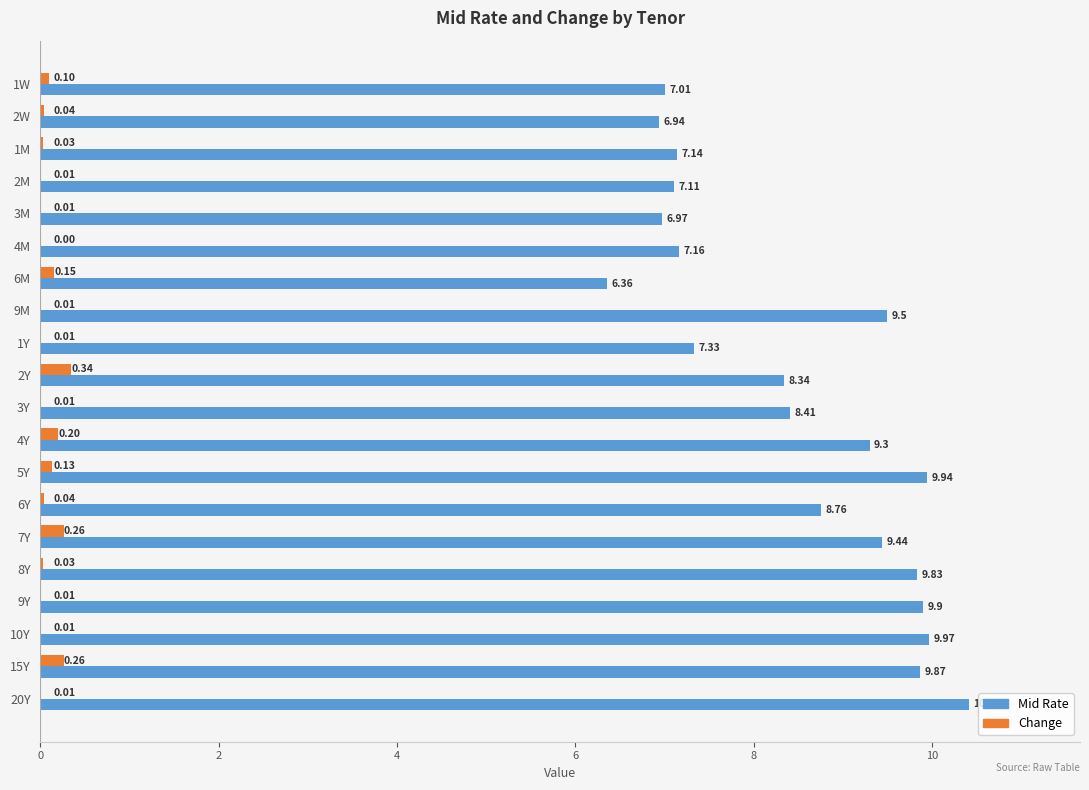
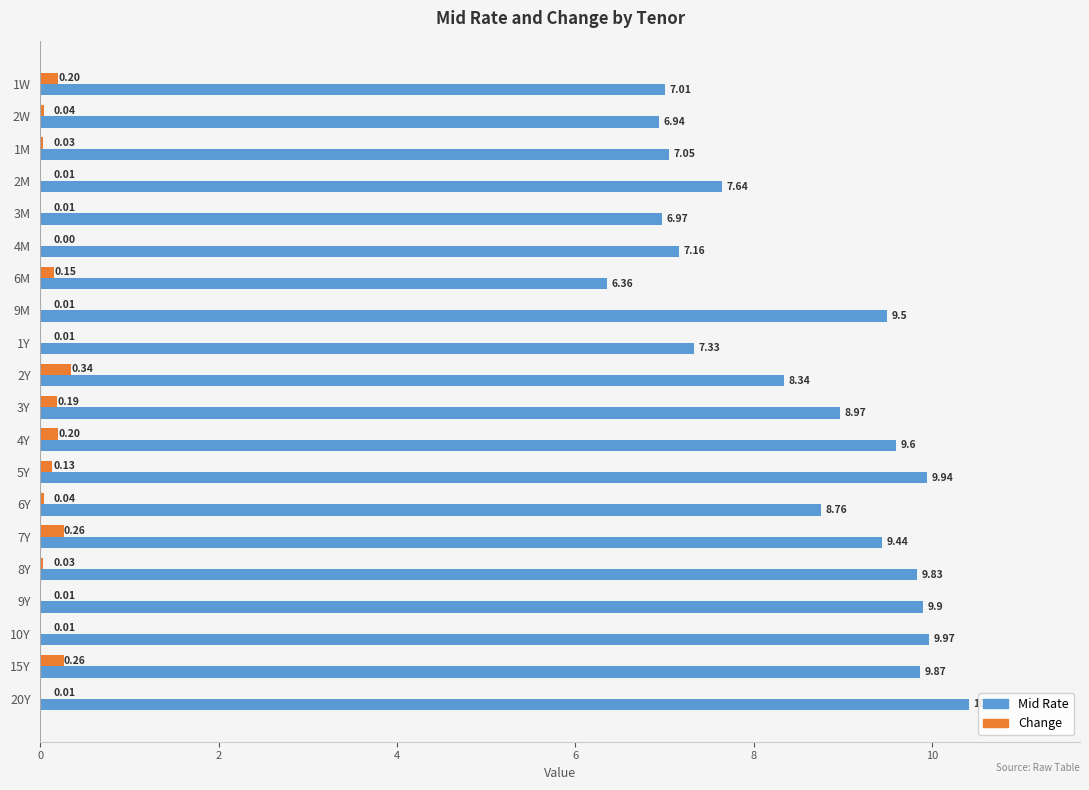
Change, 1W: 0.10 -> 0.20
Mid Rate, 1M: 7.14 -> 7.05
Mid Rate, 2M: 7.11 -> 7.64
Change, 3Y: 0.01 -> 0.19
Mid Rate, 3Y: 8.41 -> 8.97
Mid Rate, 4Y: 9.3 -> 9.6
